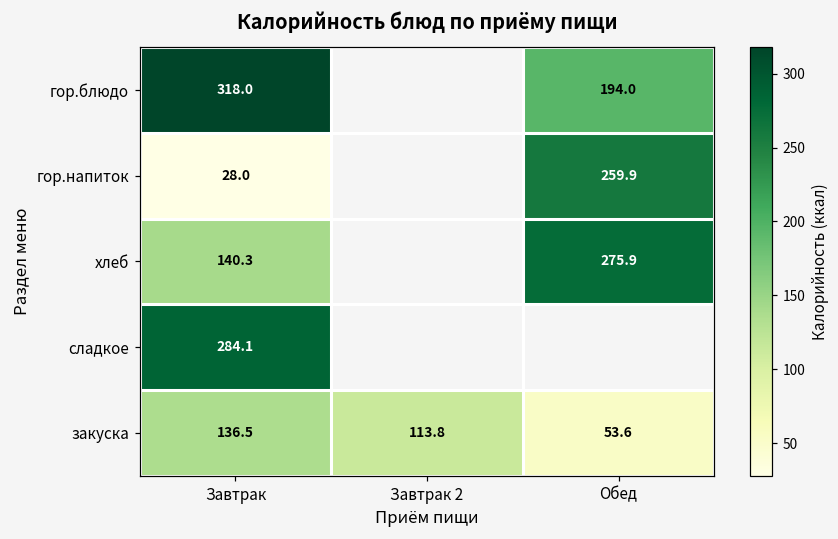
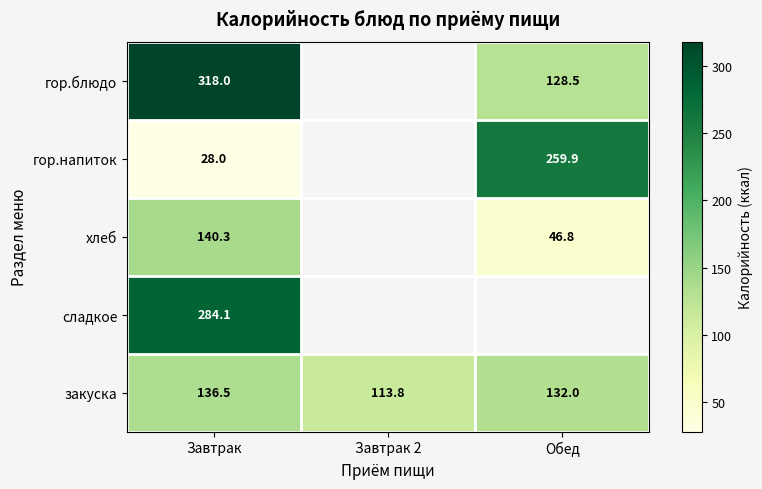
гор.блюдо, Обед: 194.0 -> 128.5
хлеб, Обед: 275.9 -> 46.8
закуска, Обед: 53.6 -> 132.0
